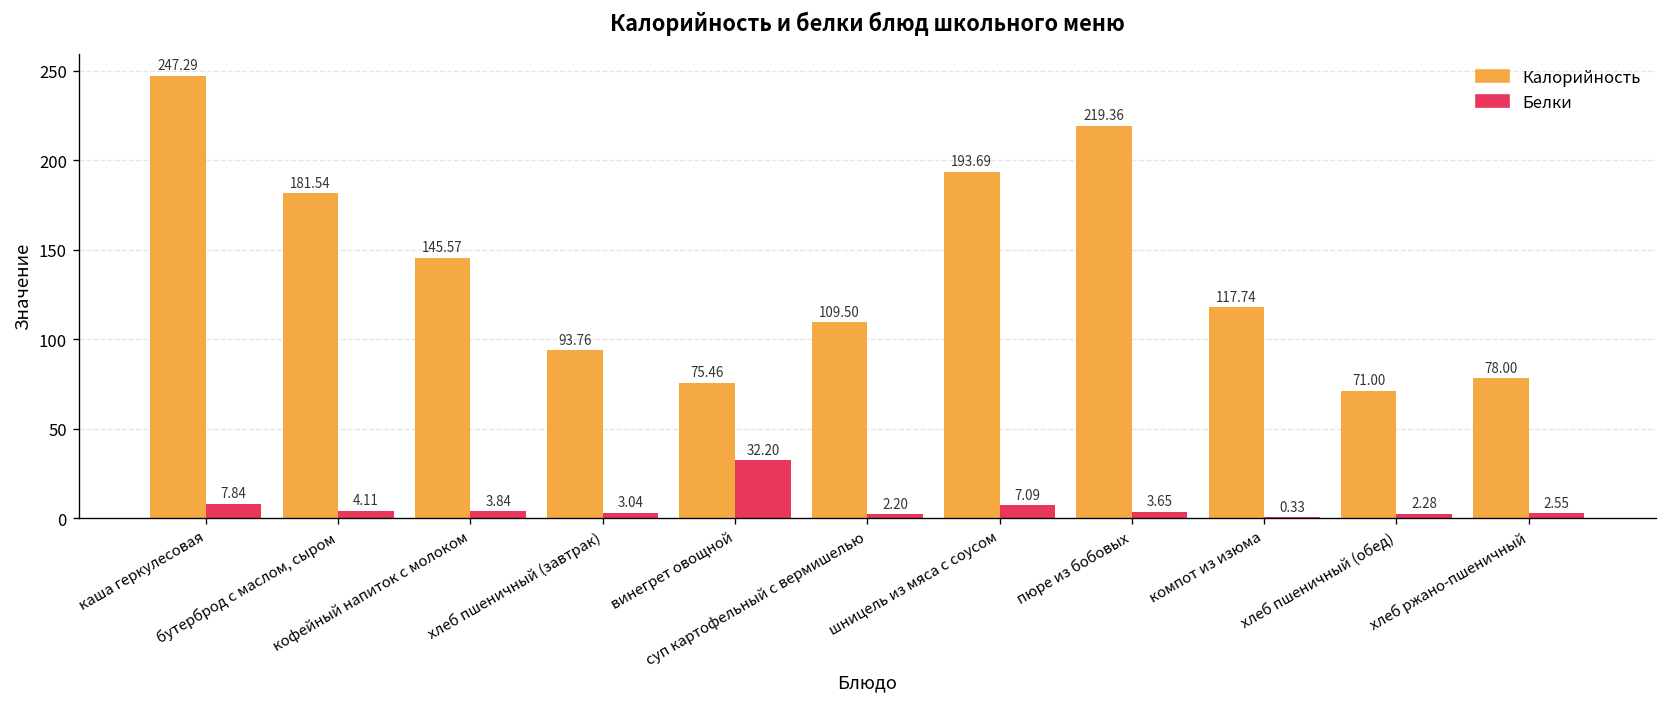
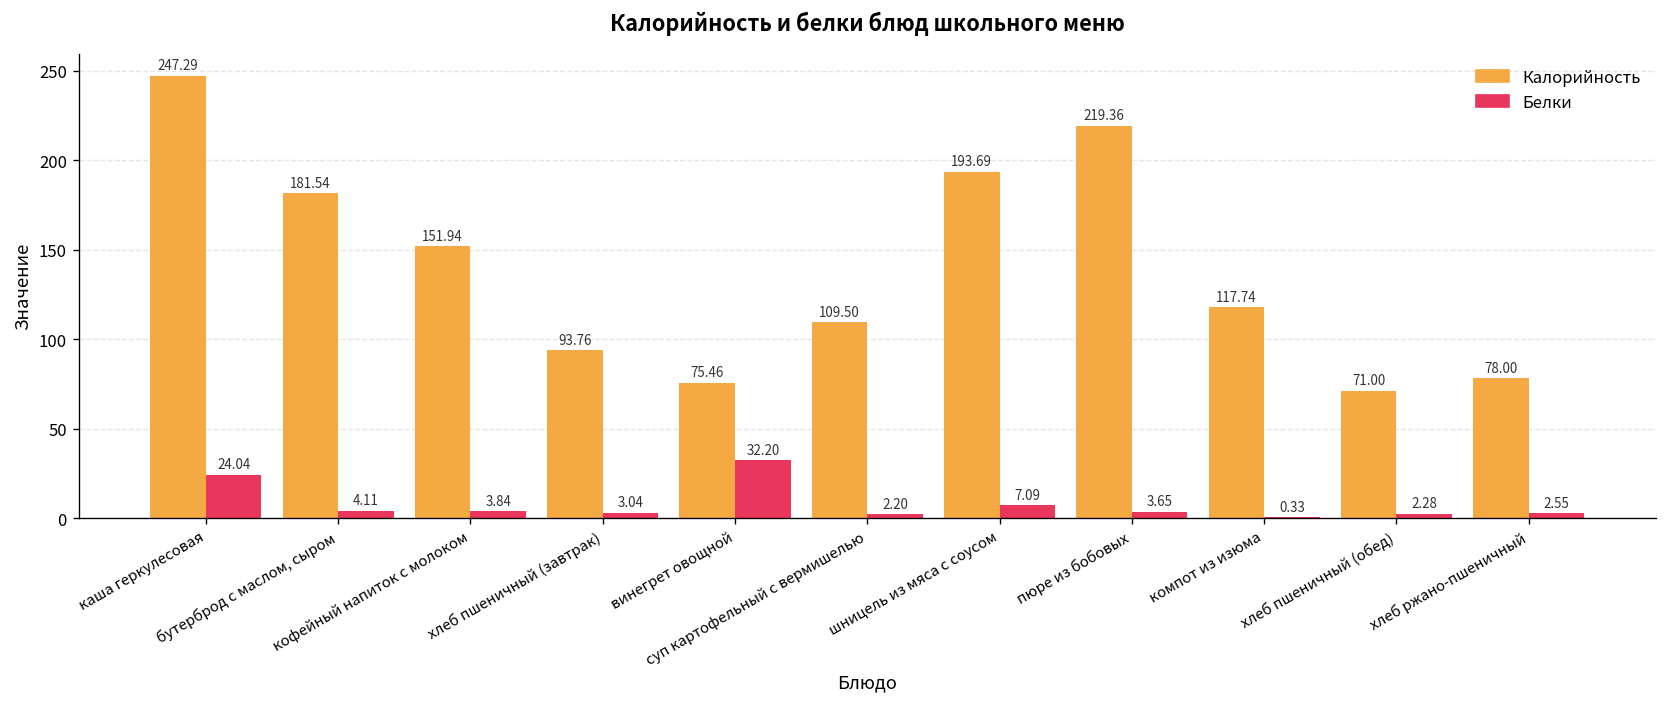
Белки, каша геркулесовая: 7.84 -> 24.04
Калорийность, кофейный напиток с молоком: 145.57 -> 151.94
